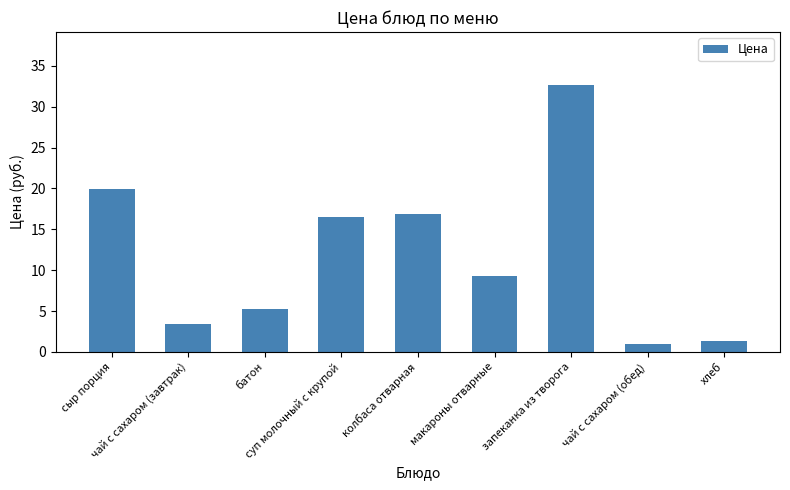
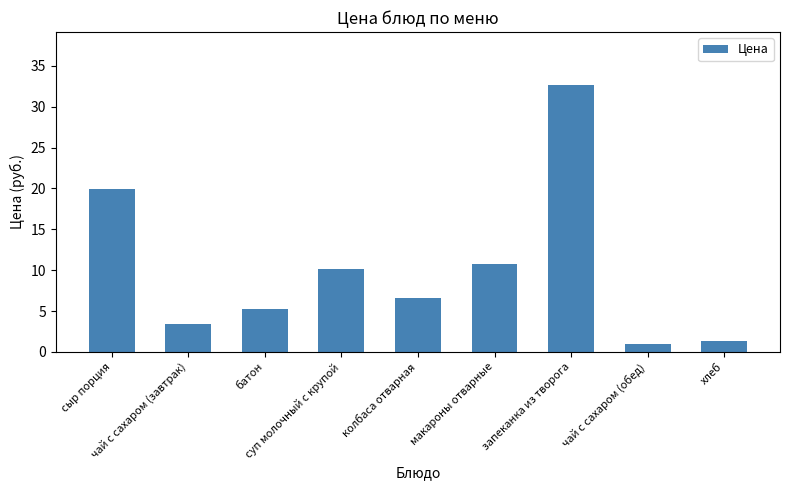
суп молочный с крупой: 17 -> 10
колбаса отварная: 17 -> 7
макароны отварные: 9 -> 11
